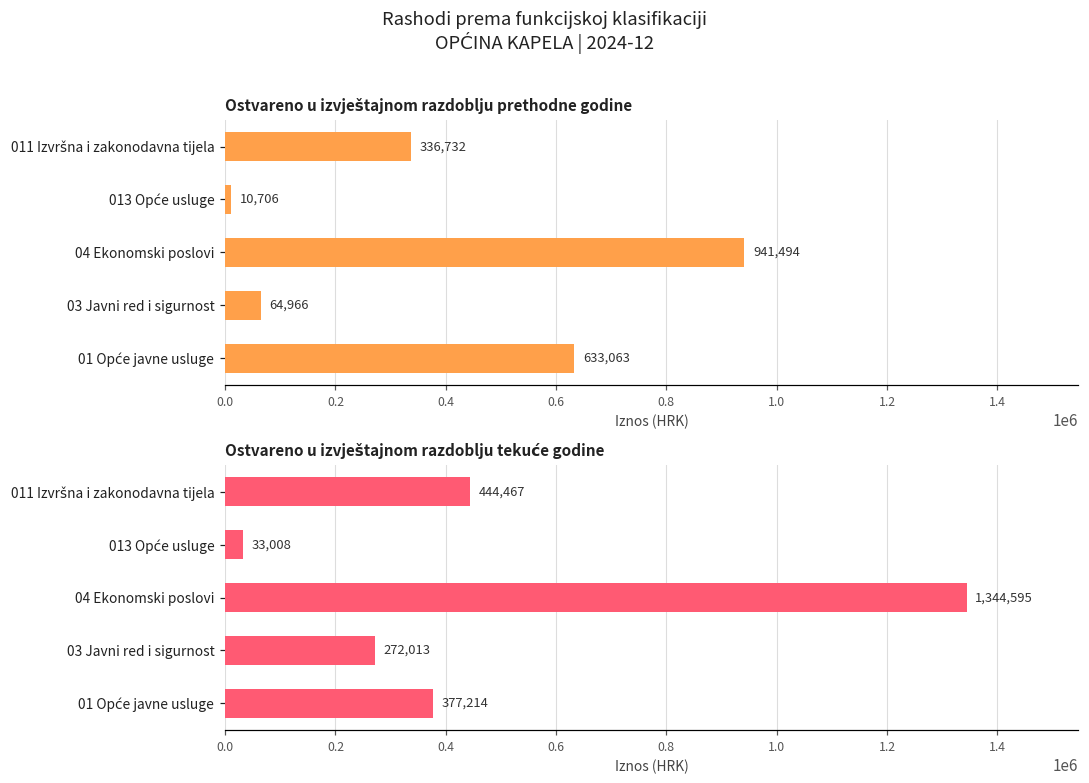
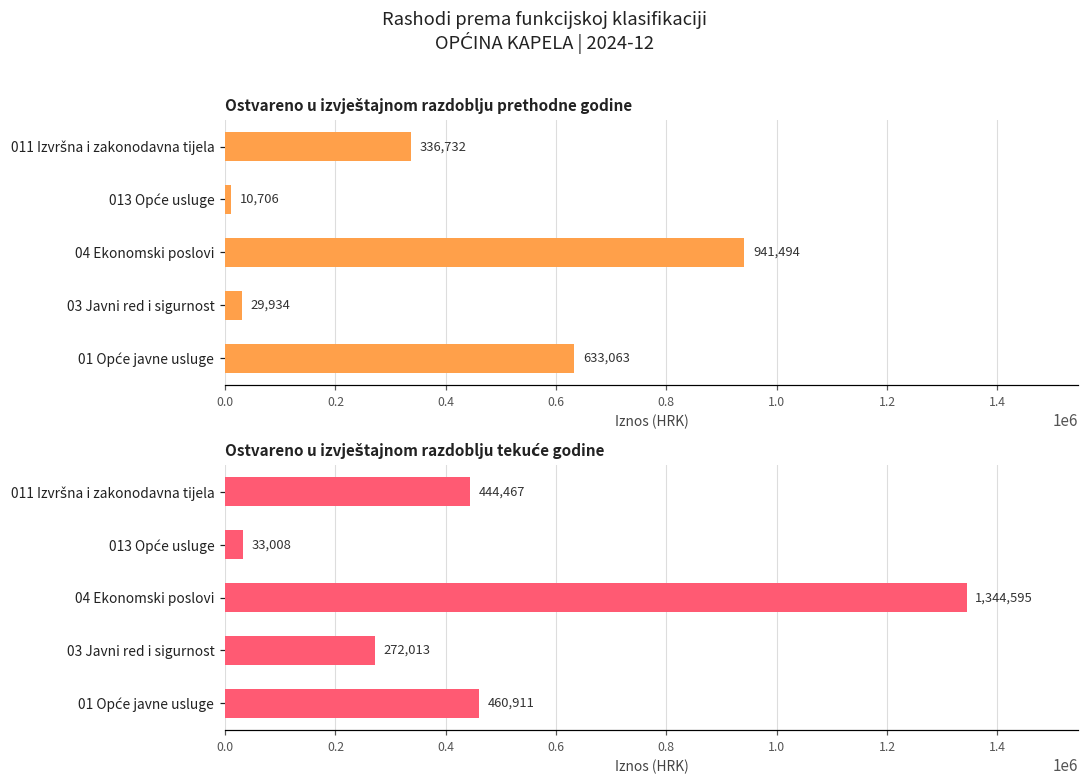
Ostvareno u izvještajnom razdoblju prethodne godine, 03 Javni red i sigurnost: 64,966 -> 29,934
Ostvareno u izvještajnom razdoblju tekuće godine, 01 Opće javne usluge: 377,214 -> 460,911
